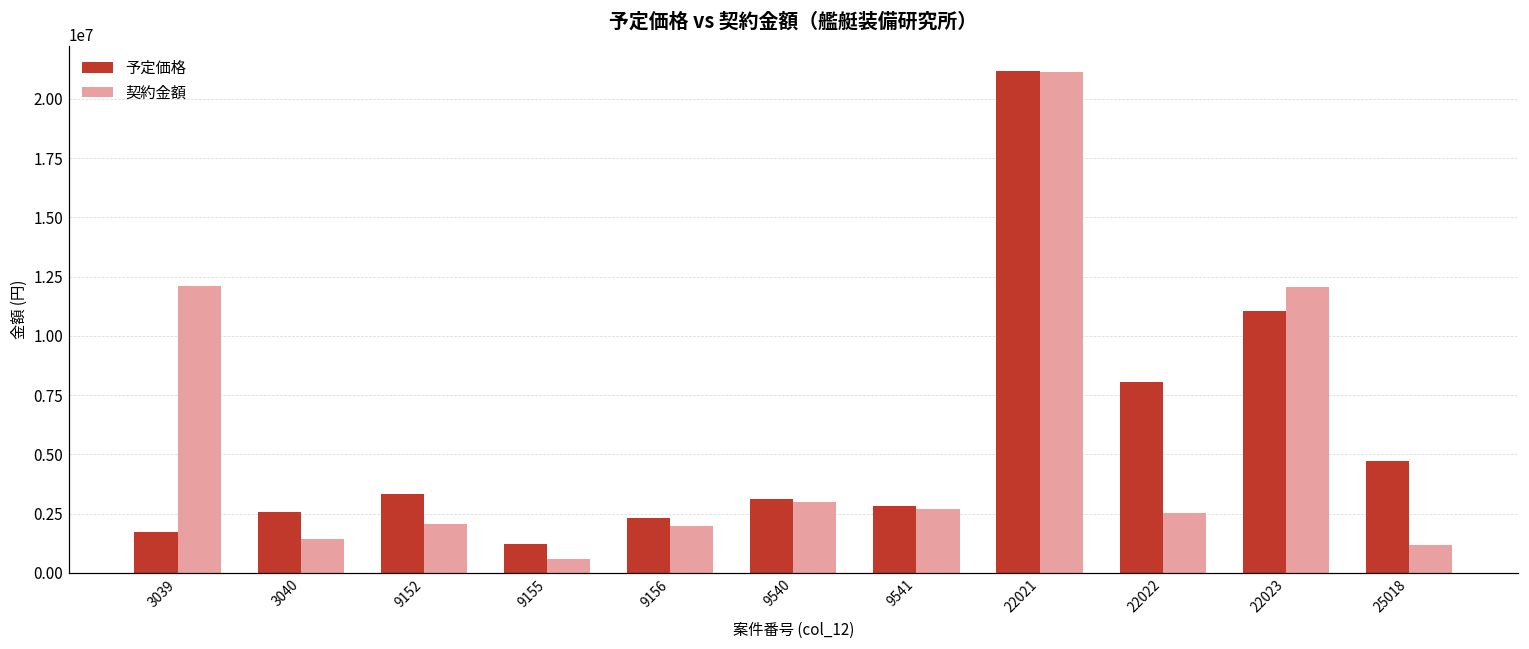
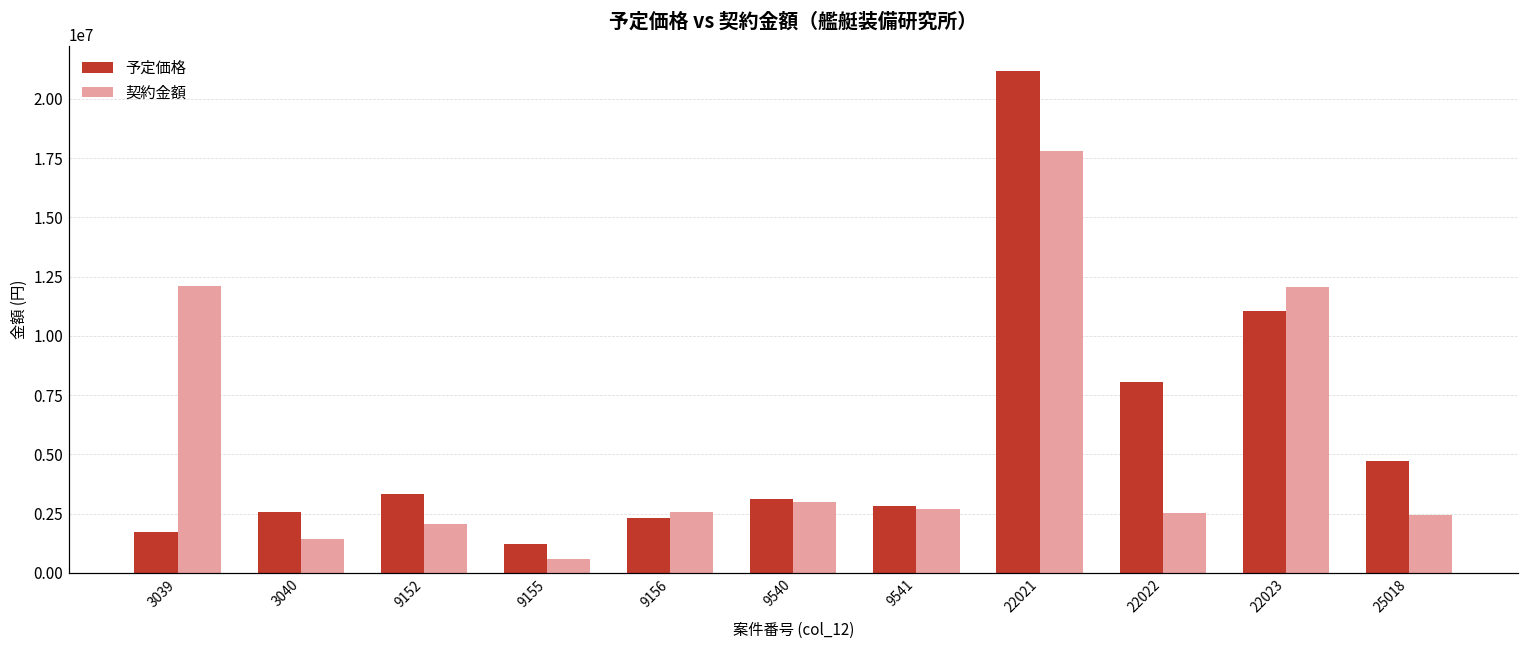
契約金額, 9156: 2000000 -> 2600000
契約金額, 22021: 21100000 -> 17800000
契約金額, 25018: 1200000 -> 2400000
